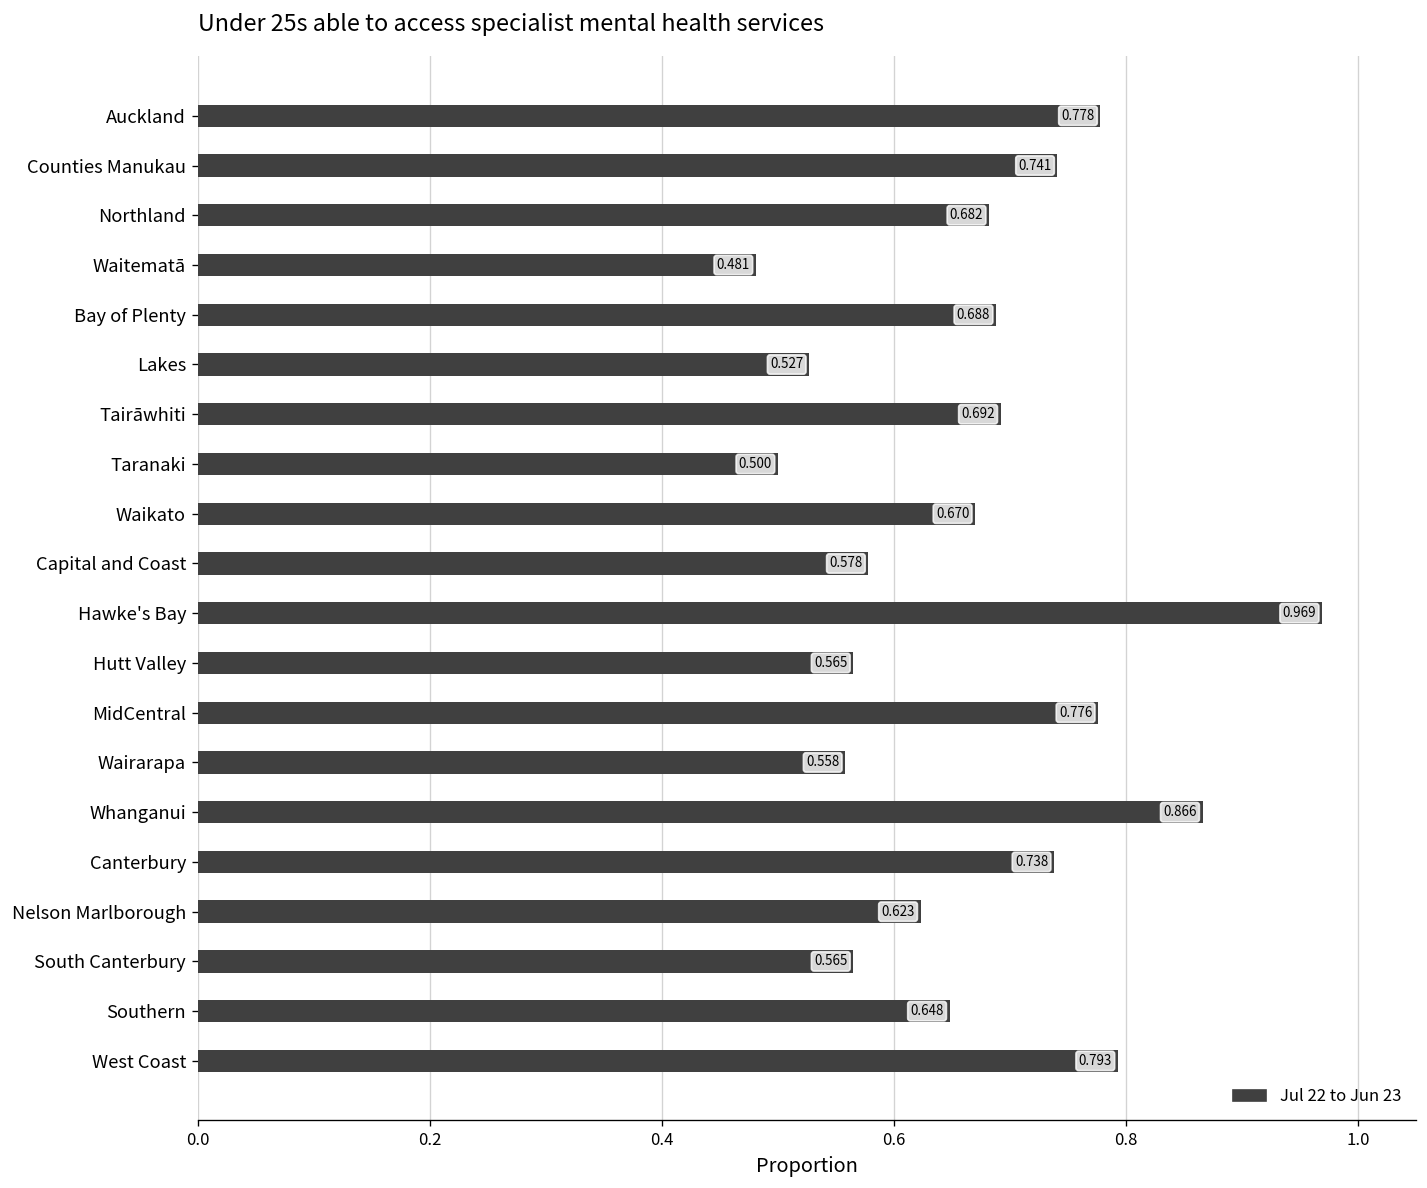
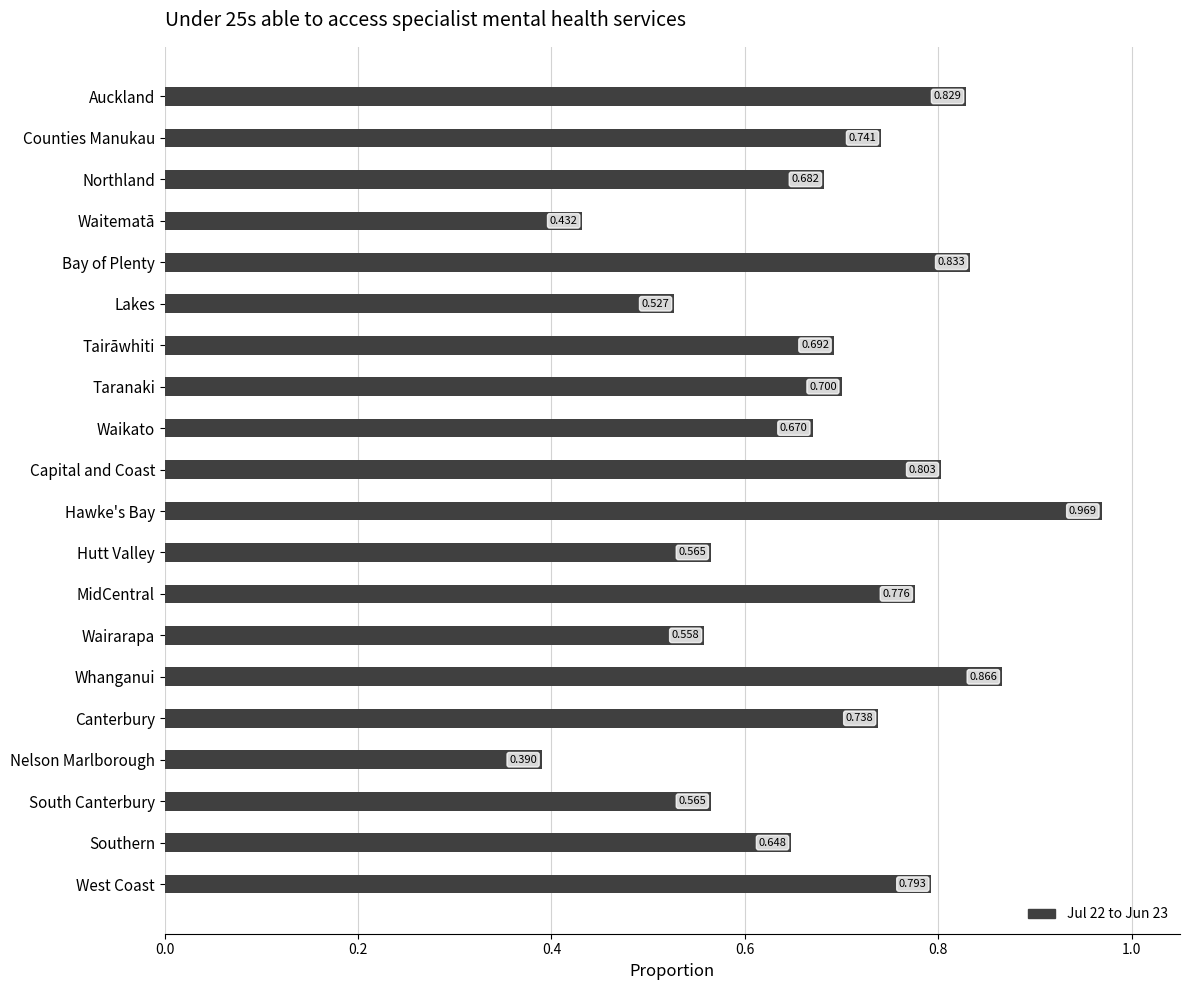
Auckland: 0.778 -> 0.829
Waitematā: 0.481 -> 0.432
Bay of Plenty: 0.688 -> 0.833
Taranaki: 0.500 -> 0.700
Capital and Coast: 0.578 -> 0.803
Nelson Marlborough: 0.623 -> 0.390
